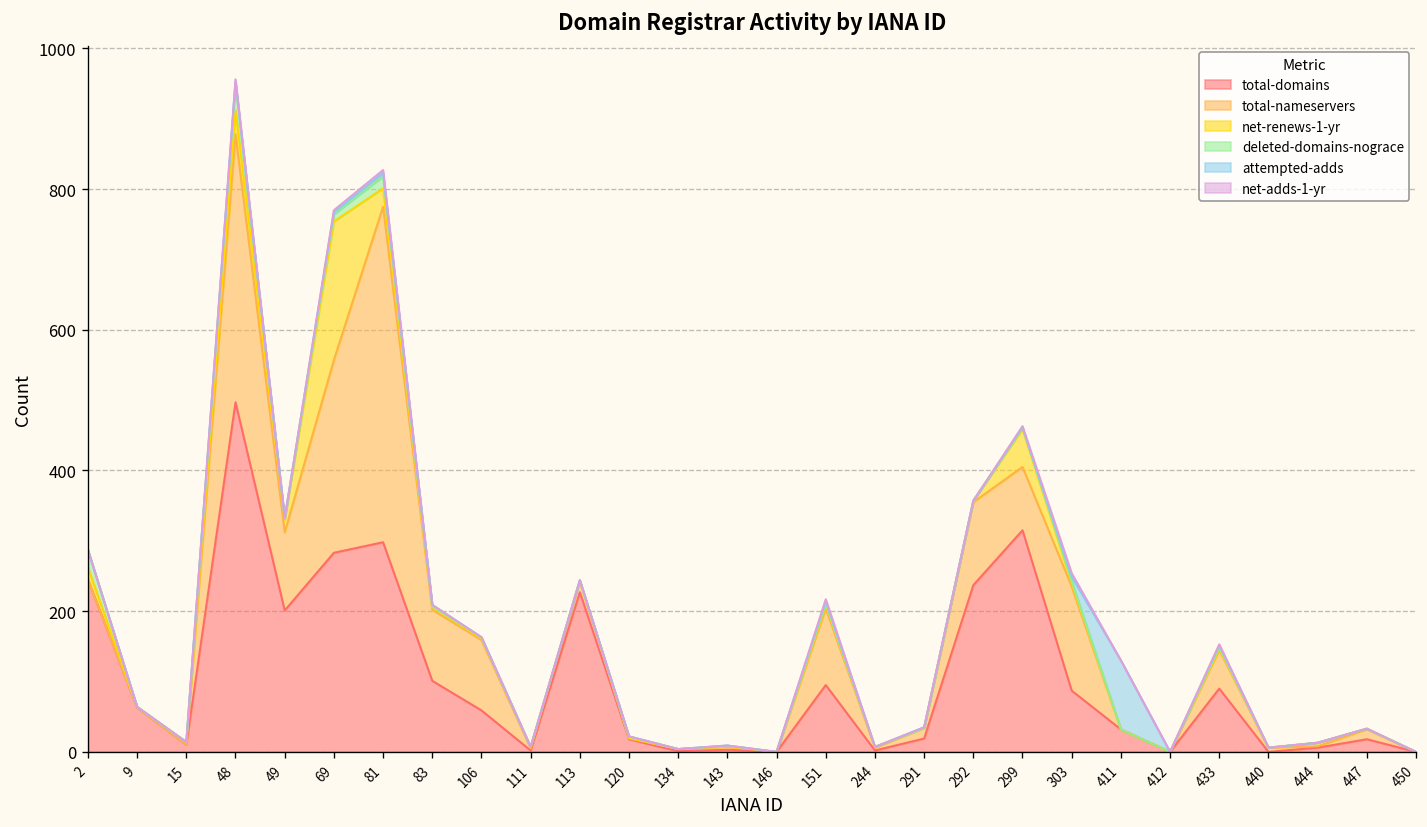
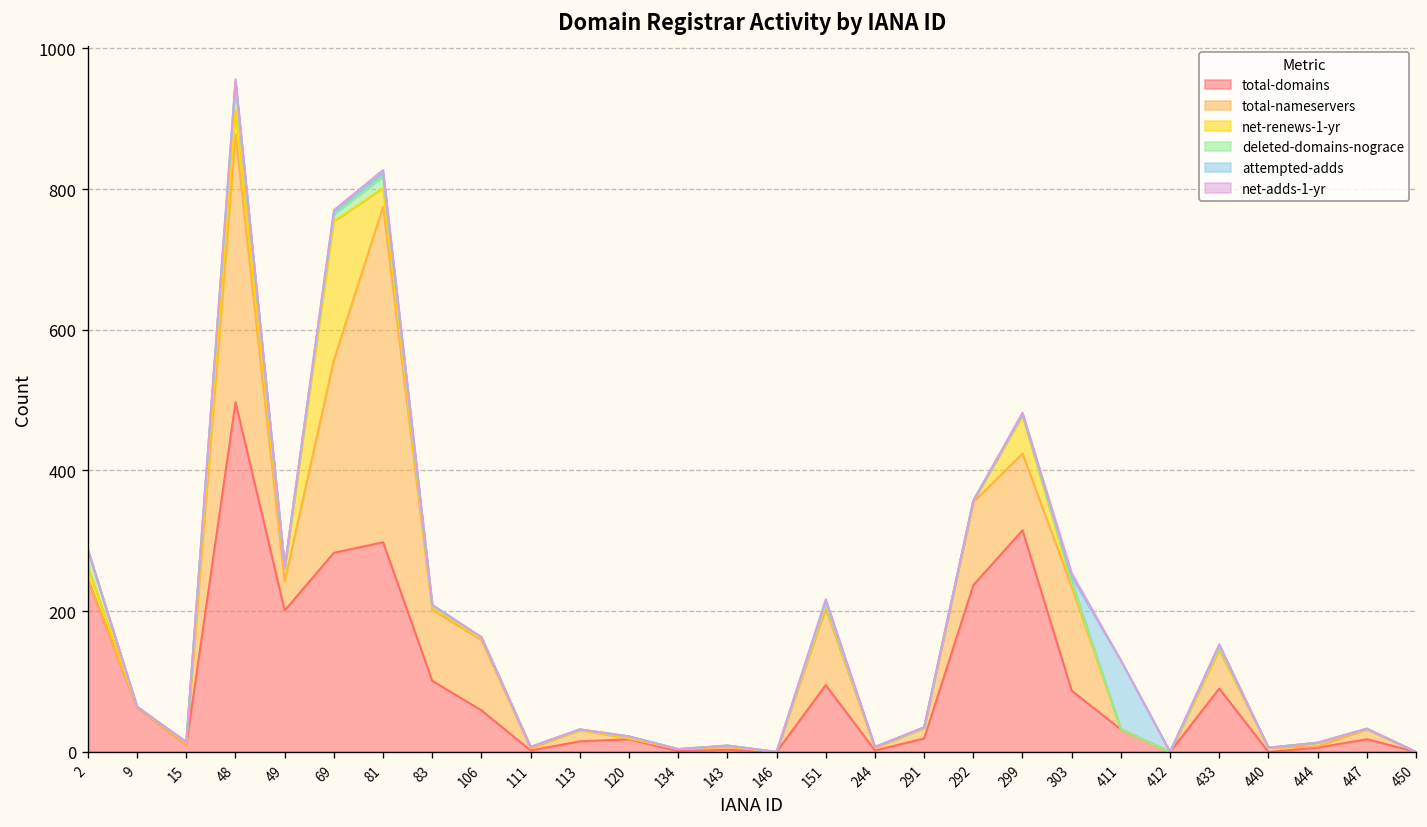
total-nameservers, 49: 110 -> 40
total-domains, 113: 230 -> 20
total-nameservers, 299: 90 -> 110
